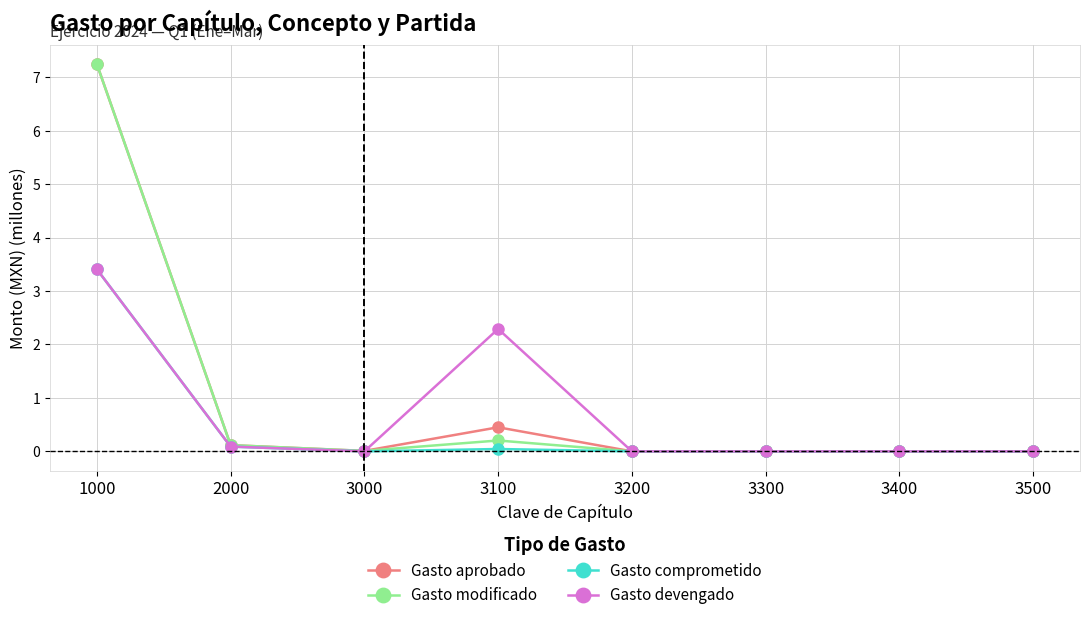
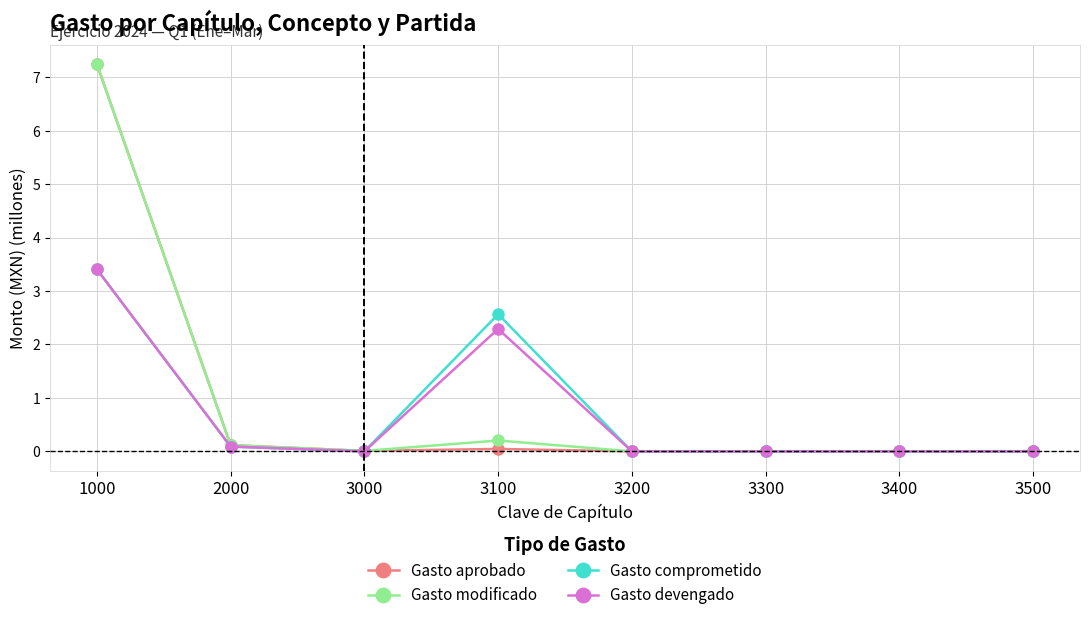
Gasto aprobado, 3100: 0.5 -> 0.0
Gasto comprometido, 3100: 0.0 -> 2.6
